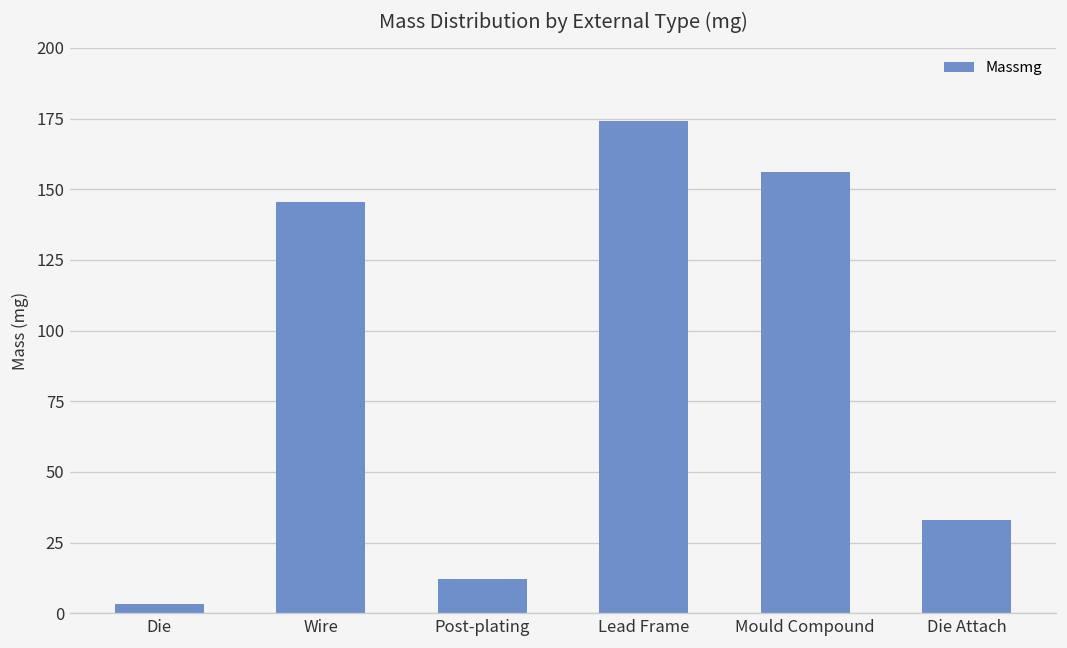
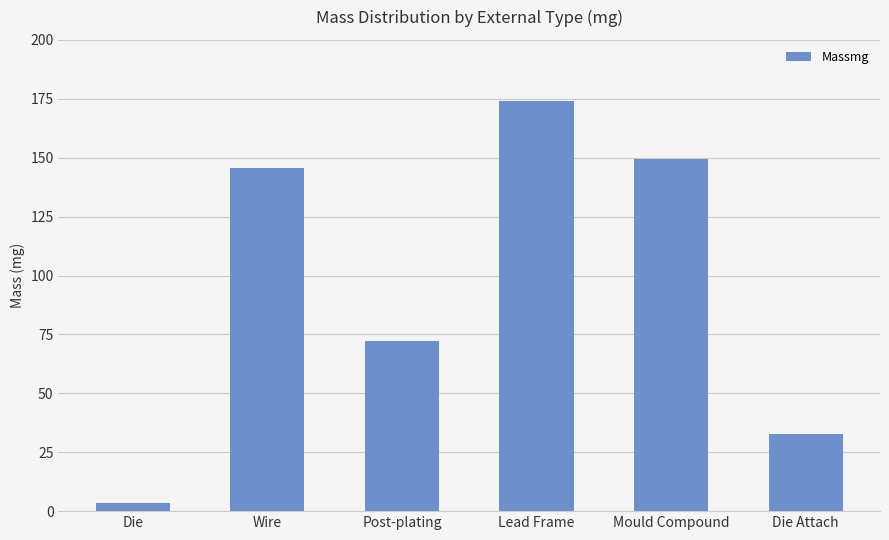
Post-plating: 12 -> 72
Mould Compound: 156 -> 149
